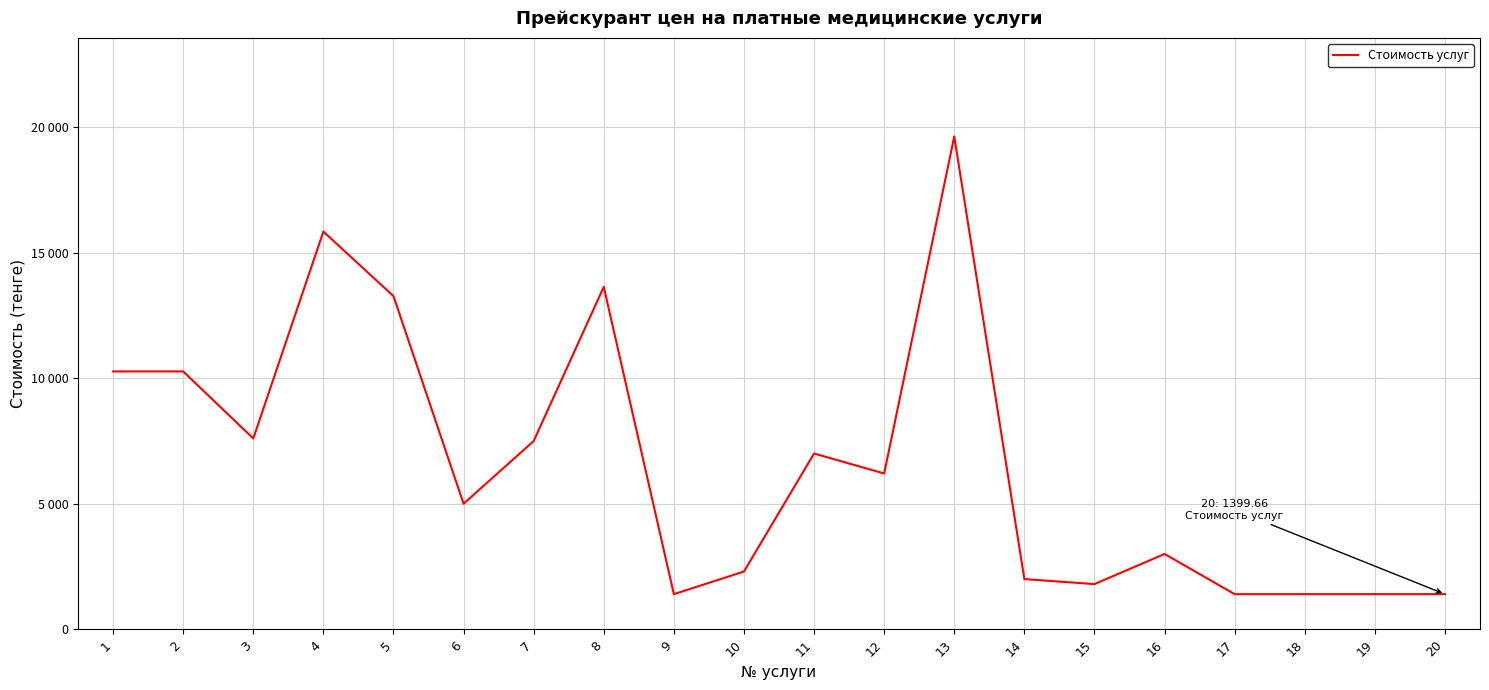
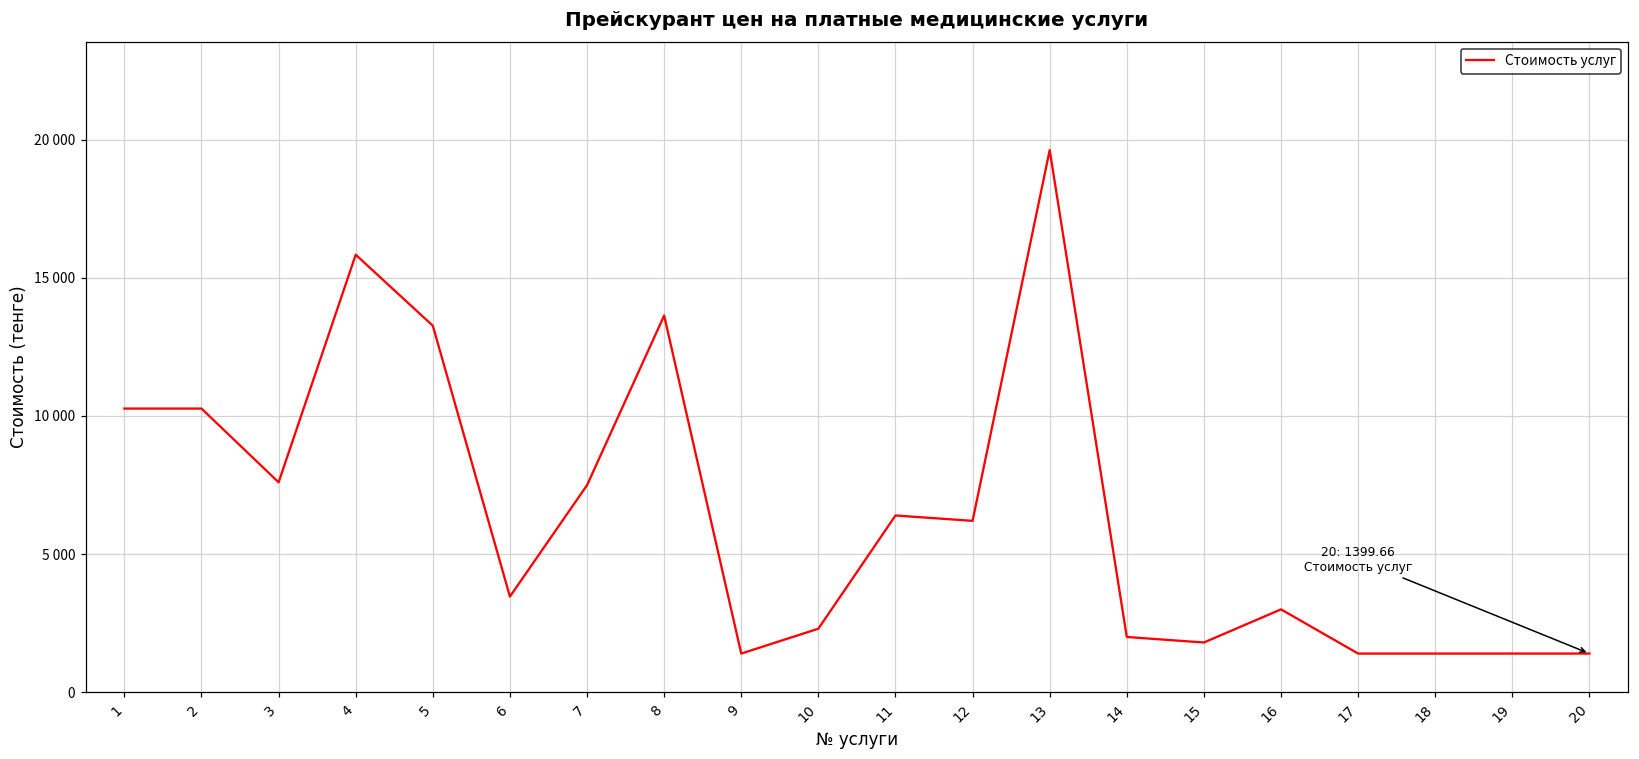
6: 5000 -> 3500
11: 7000 -> 6400
